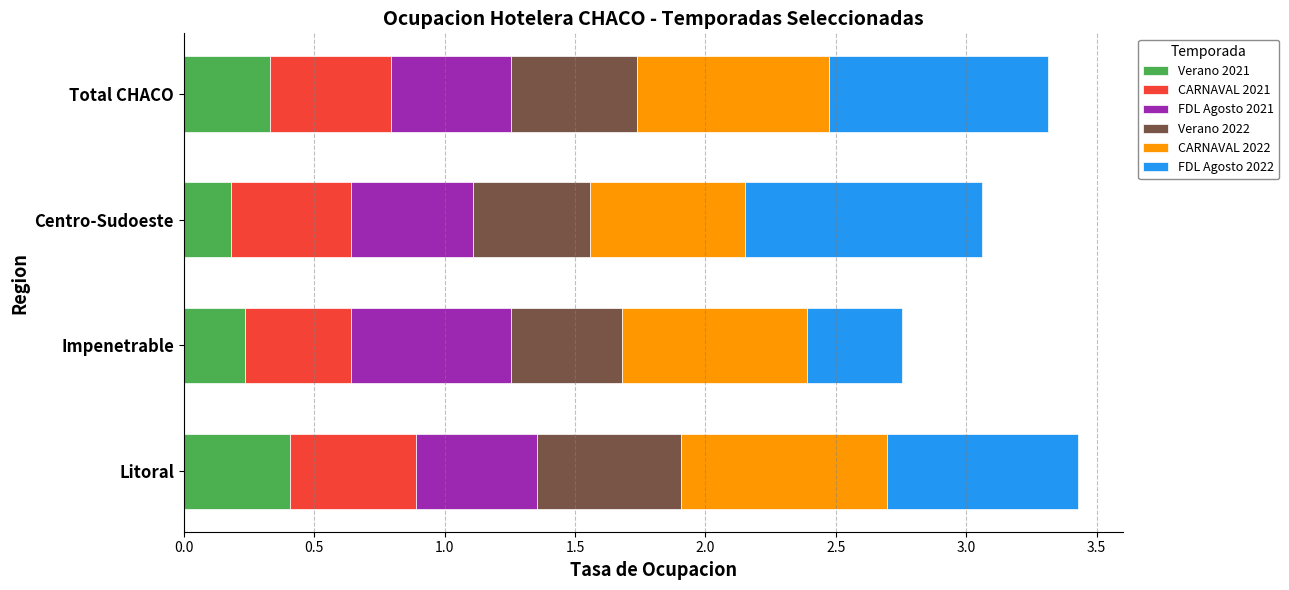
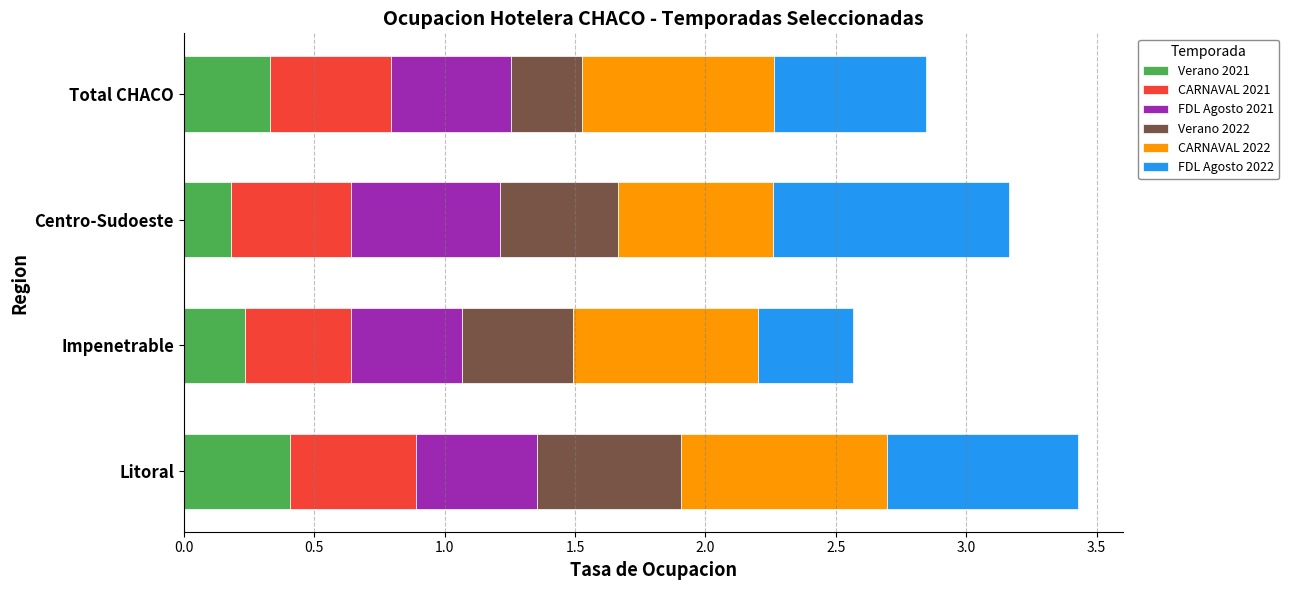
Verano 2022, Total CHACO: 0.48 -> 0.27
FDL Agosto 2022, Total CHACO: 0.84 -> 0.58
FDL Agosto 2021, Centro-Sudoeste: 0.47 -> 0.57
FDL Agosto 2021, Impenetrable: 0.61 -> 0.43
